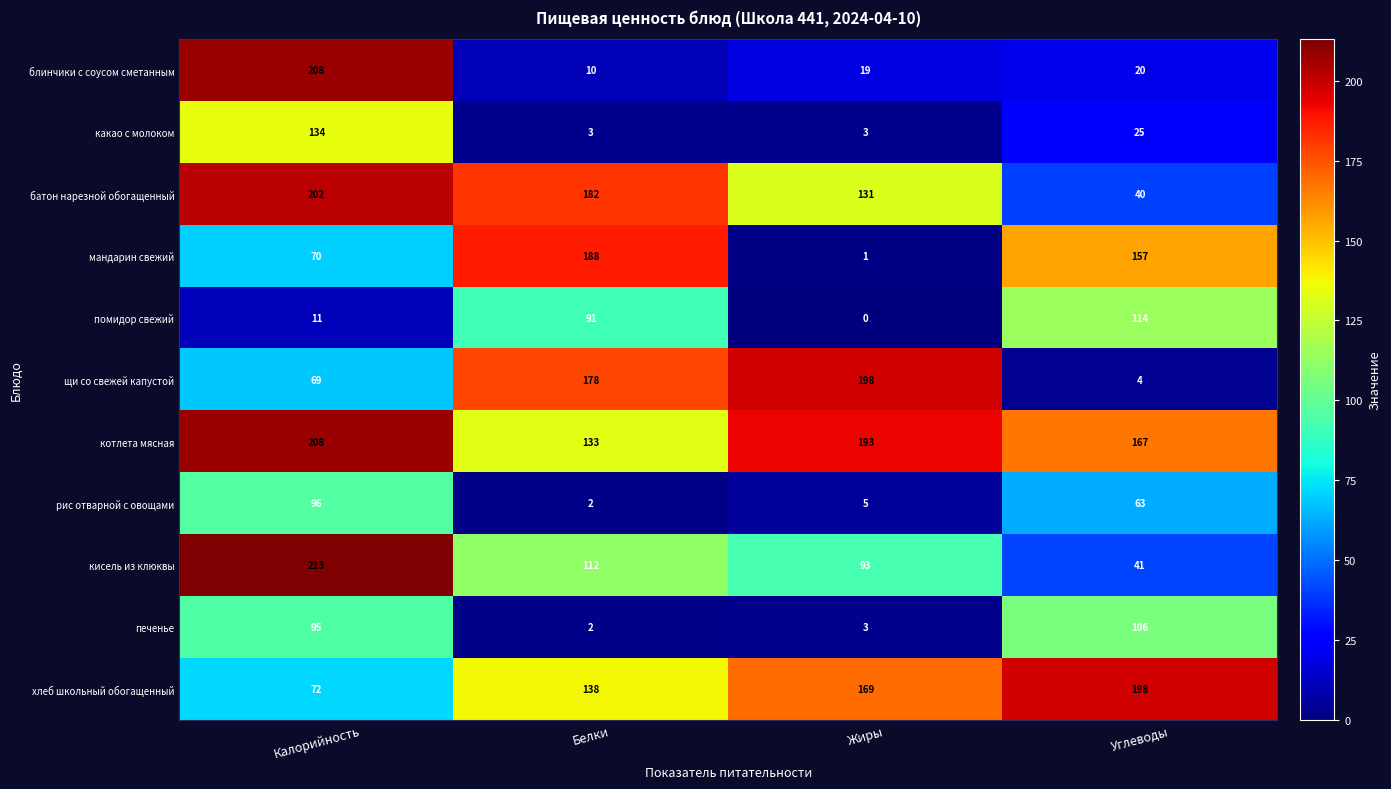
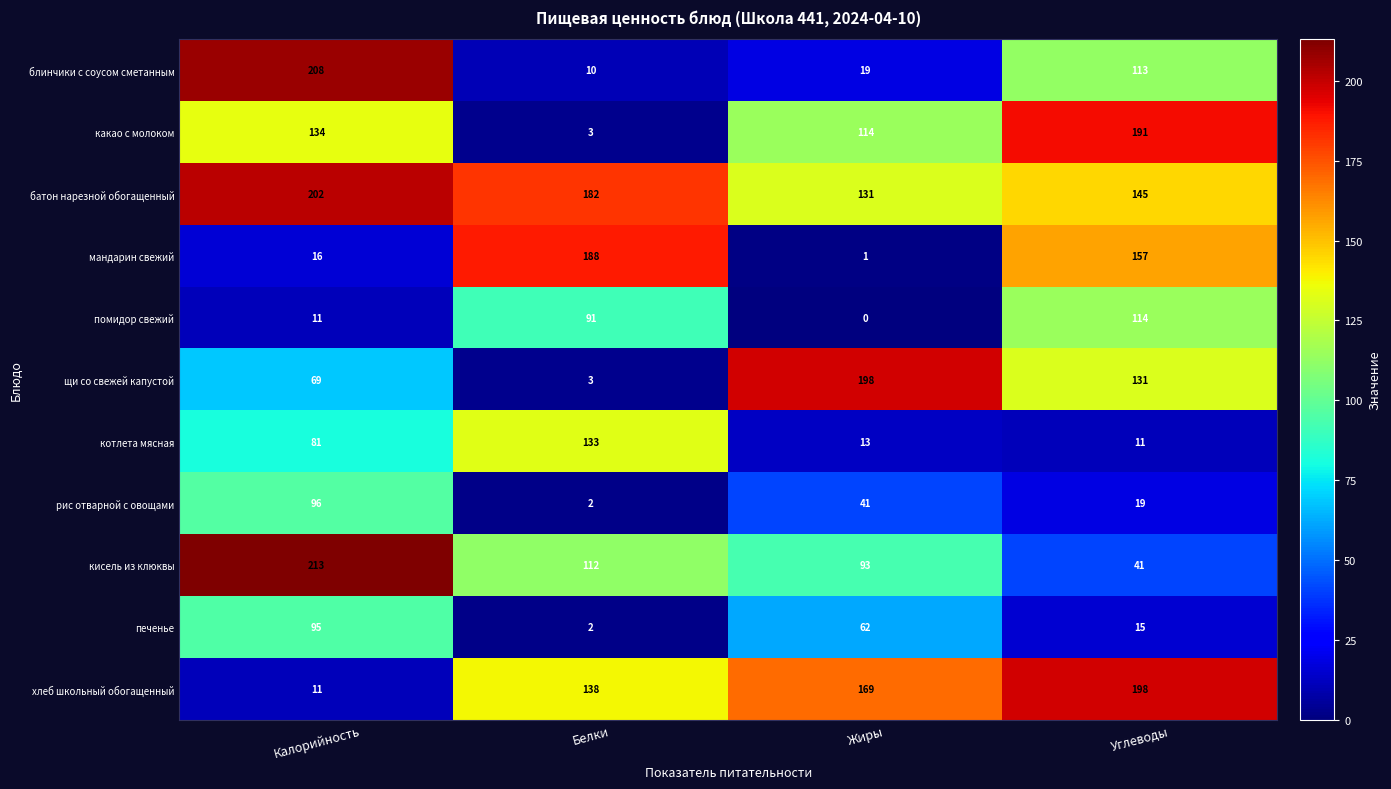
блинчики с соусом сметанным, Углеводы: 20 -> 113
какао с молоком, Жиры: 3 -> 114
какао с молоком, Углеводы: 25 -> 191
батон нарезной обогащенный, Углеводы: 40 -> 145
мандарин свежий, Калорийность: 70 -> 16
щи со свежей капустой, Белки: 178 -> 3
щи со свежей капустой, Углеводы: 4 -> 131
котлета мясная, Калорийность: 208 -> 81
котлета мясная, Жиры: 193 -> 13
котлета мясная, Углеводы: 167 -> 11
рис отварной с овощами, Жиры: 5 -> 41
рис отварной с овощами, Углеводы: 63 -> 19
печенье, Жиры: 3 -> 62
печенье, Углеводы: 106 -> 15
хлеб школьный обогащенный, Калорийность: 72 -> 11
